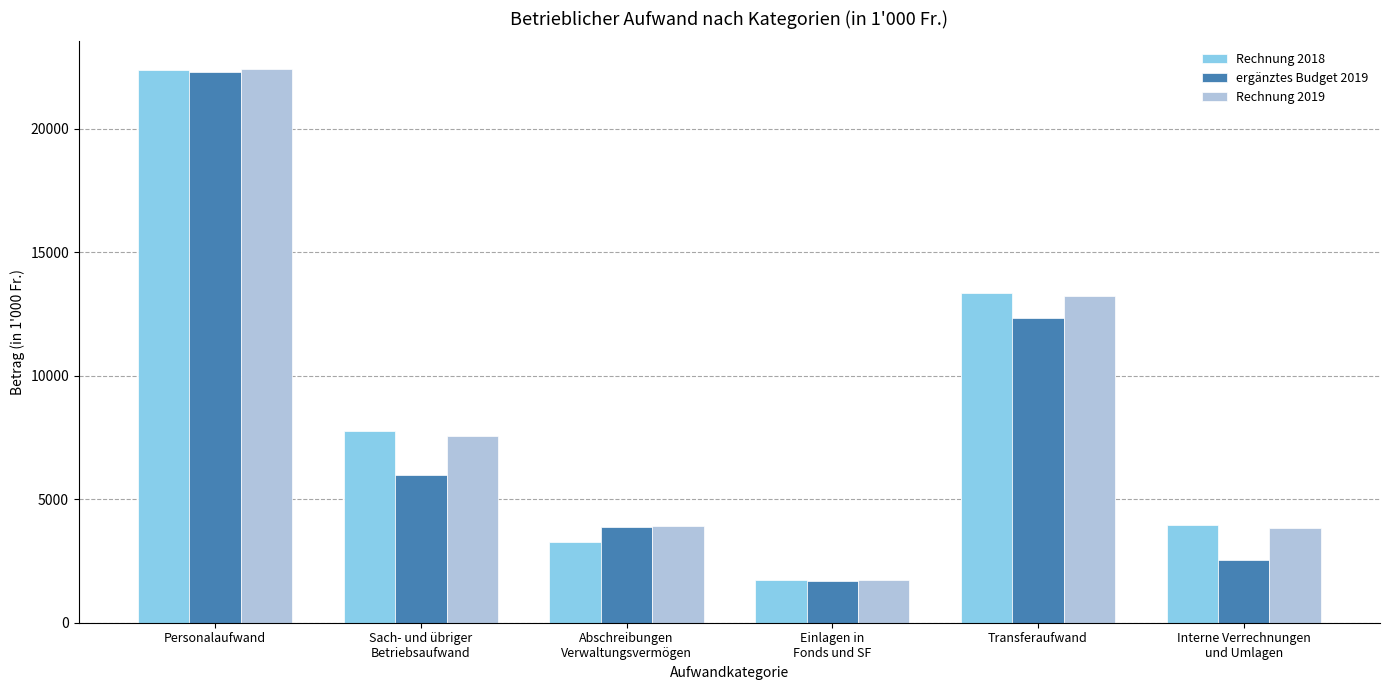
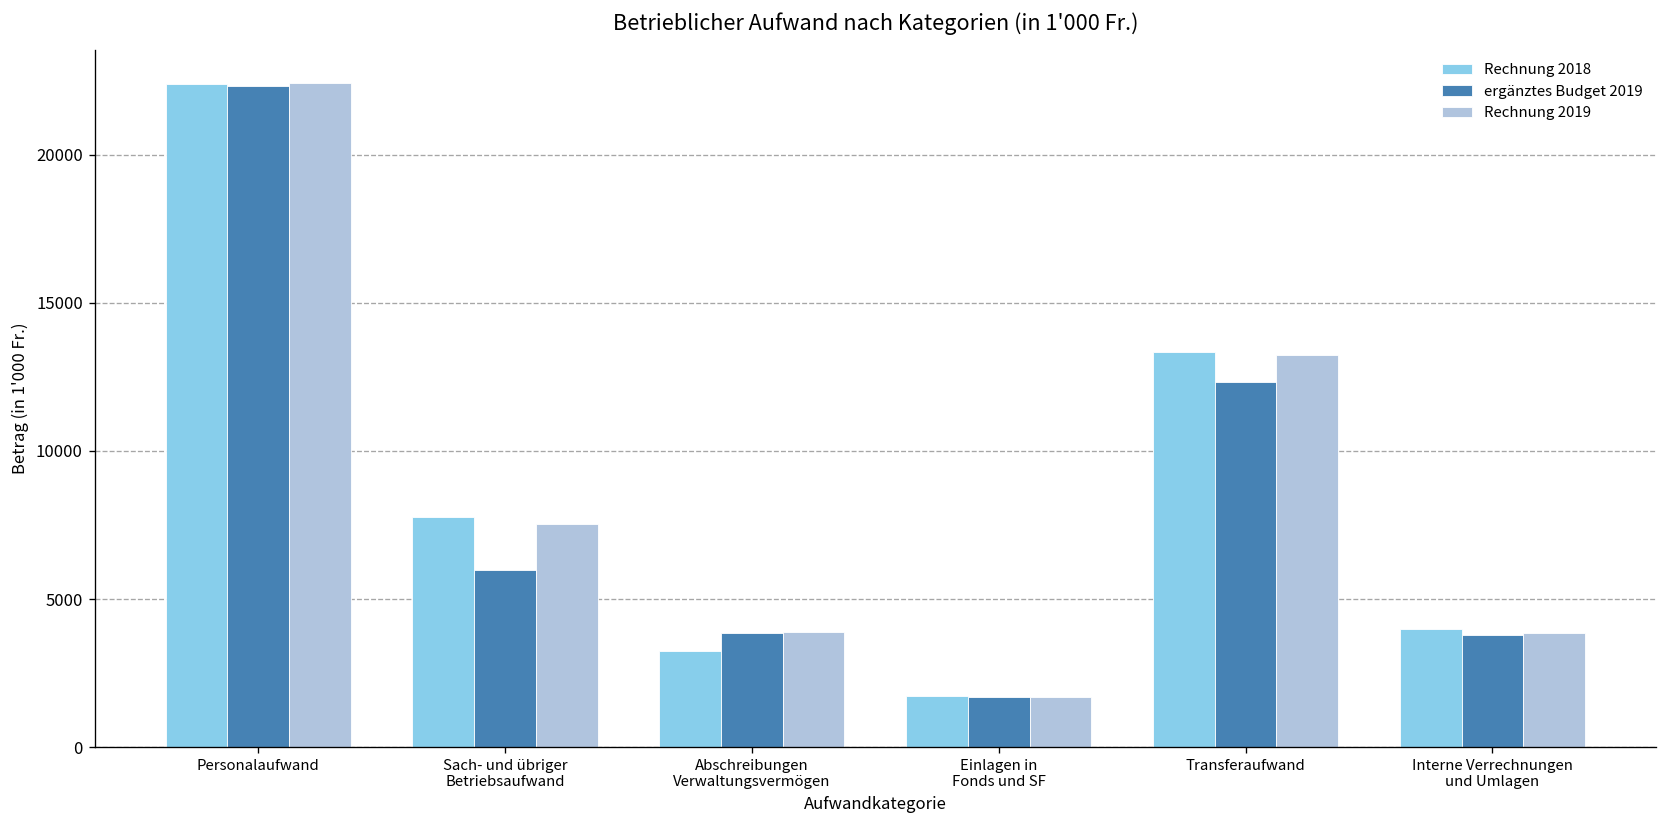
ergänztes Budget 2019, Interne Verrechnungen und Umlagen: 2500 -> 3800
